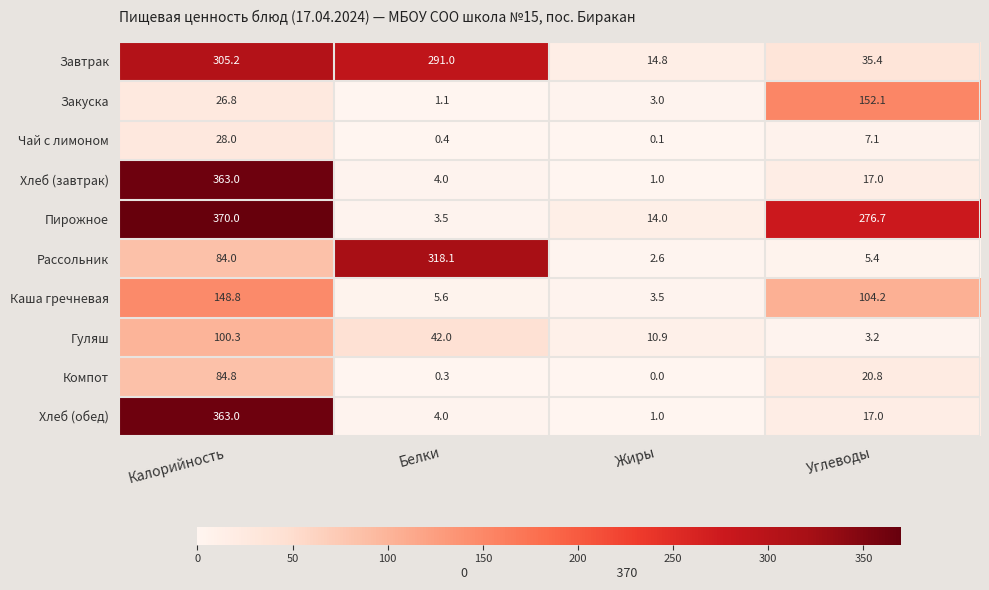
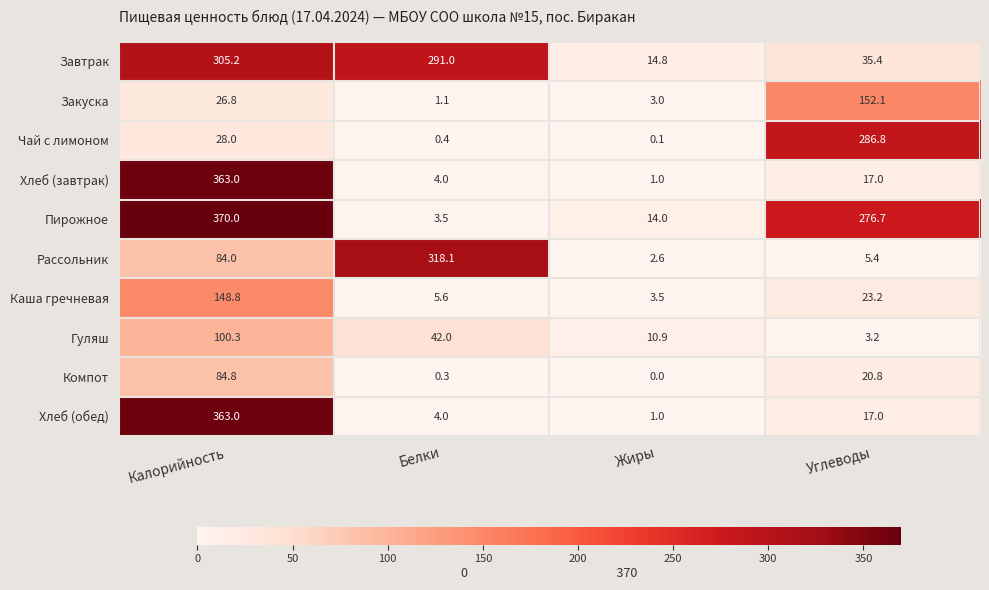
Чай с лимоном, Углеводы: 7.1 -> 286.8
Каша гречневая, Углеводы: 104.2 -> 23.2
